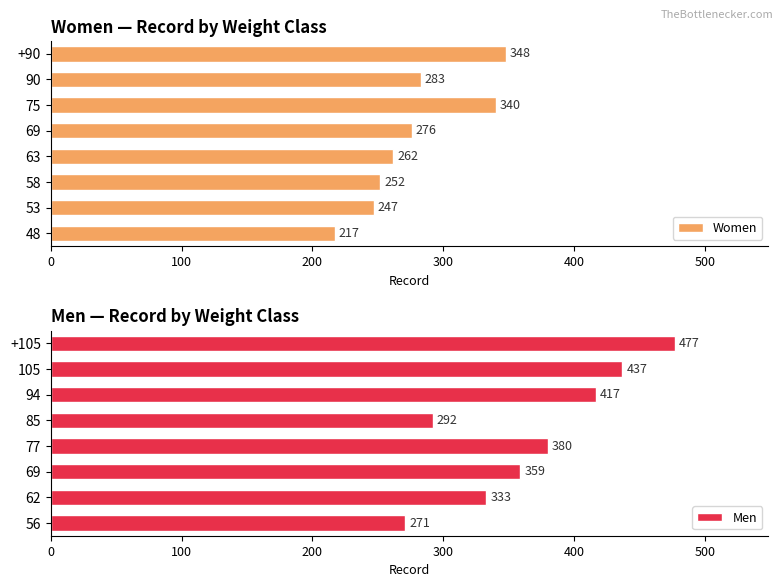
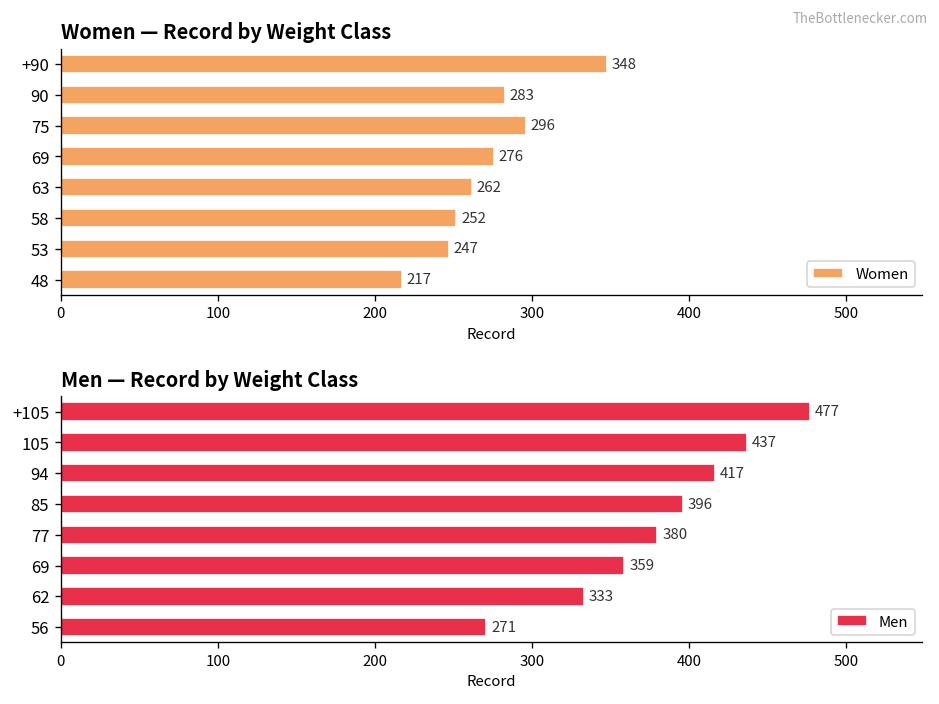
Women — Record by Weight Class, 75: 340 -> 296
Men — Record by Weight Class, 85: 292 -> 396
